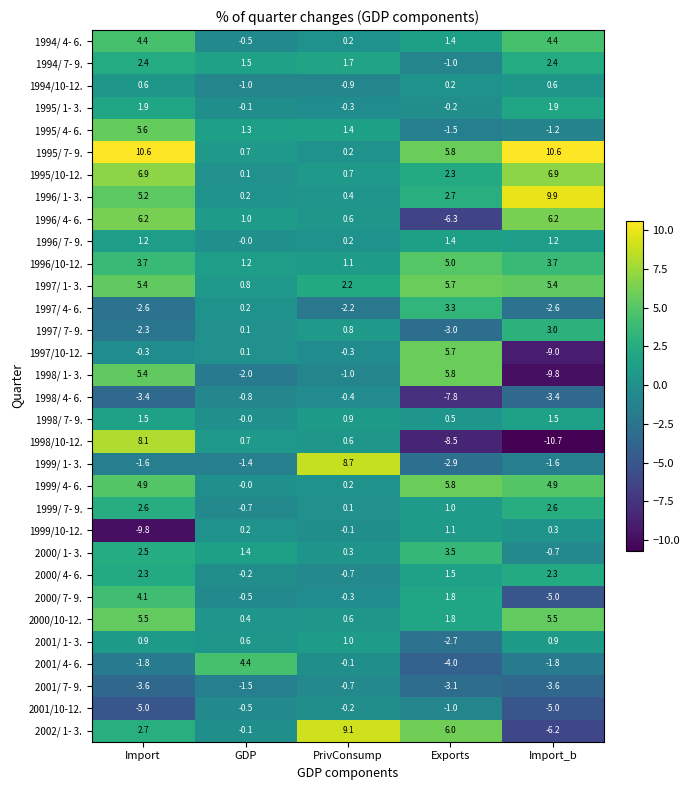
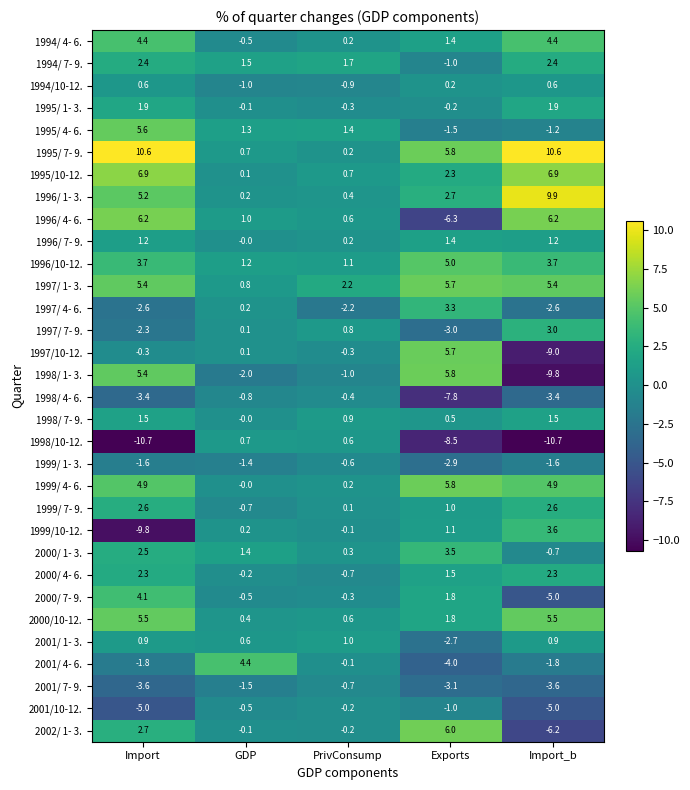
1998/10-12., Import: 8.1 -> -10.7
1999/ 1- 3., PrivConsump: 8.7 -> -0.6
1999/10-12., Import_b: 0.3 -> 3.6
2002/ 1- 3., PrivConsump: 9.1 -> -0.2
